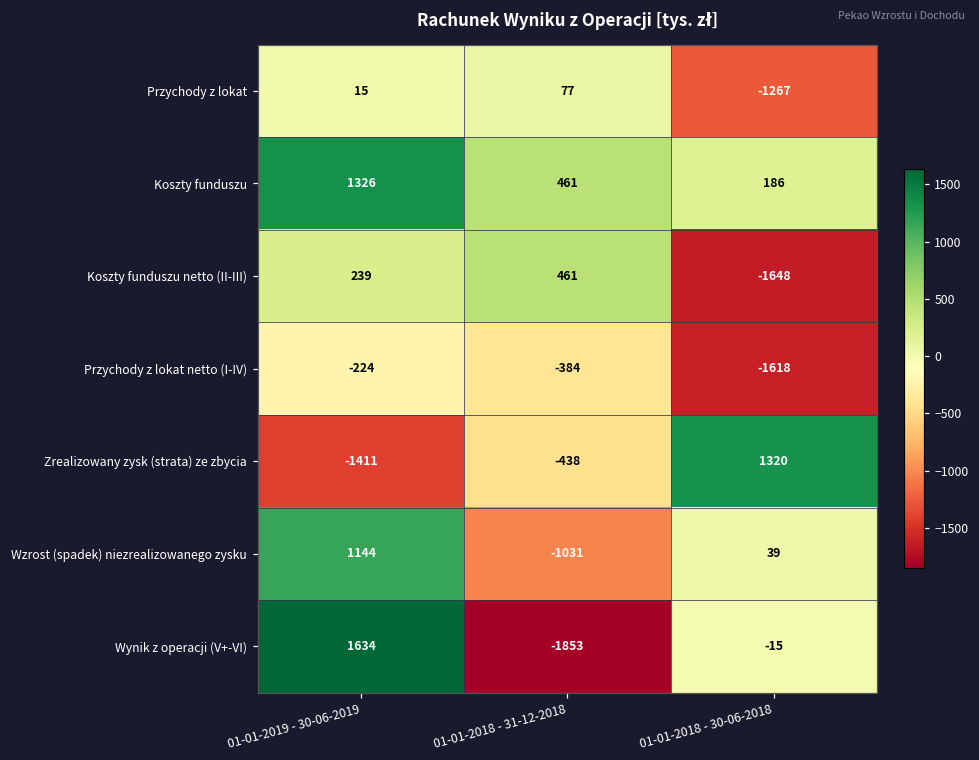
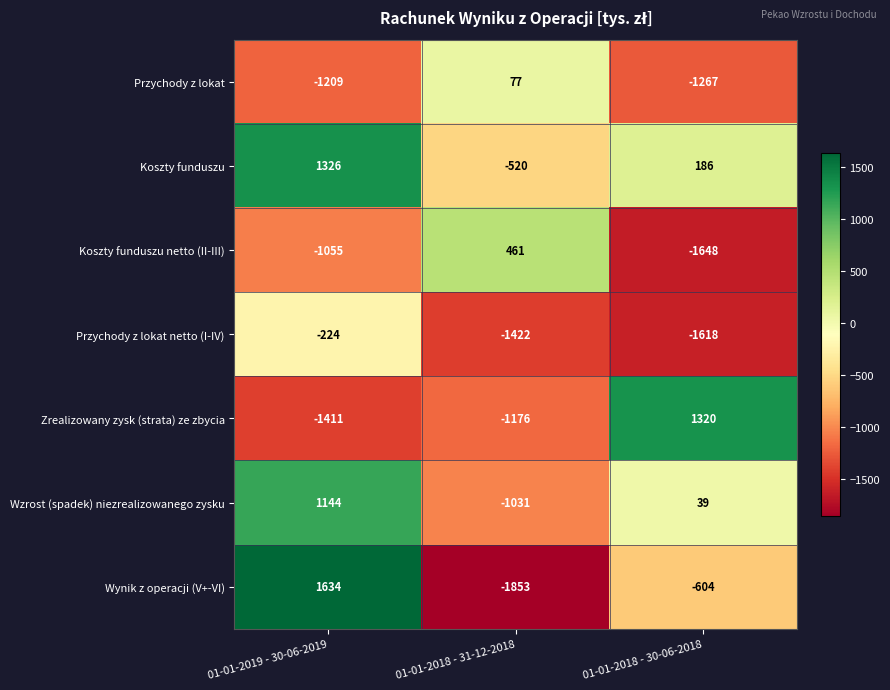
Przychody z lokat, 01-01-2019 - 30-06-2019: 15 -> -1209
Koszty funduszu, 01-01-2018 - 31-12-2018: 461 -> -520
Koszty funduszu netto (II-III), 01-01-2019 - 30-06-2019: 239 -> -1055
Przychody z lokat netto (I-IV), 01-01-2018 - 31-12-2018: -384 -> -1422
Zrealizowany zysk (strata) ze zbycia, 01-01-2018 - 31-12-2018: -438 -> -1176
Wynik z operacji (V+-VI), 01-01-2018 - 30-06-2018: -15 -> -604
